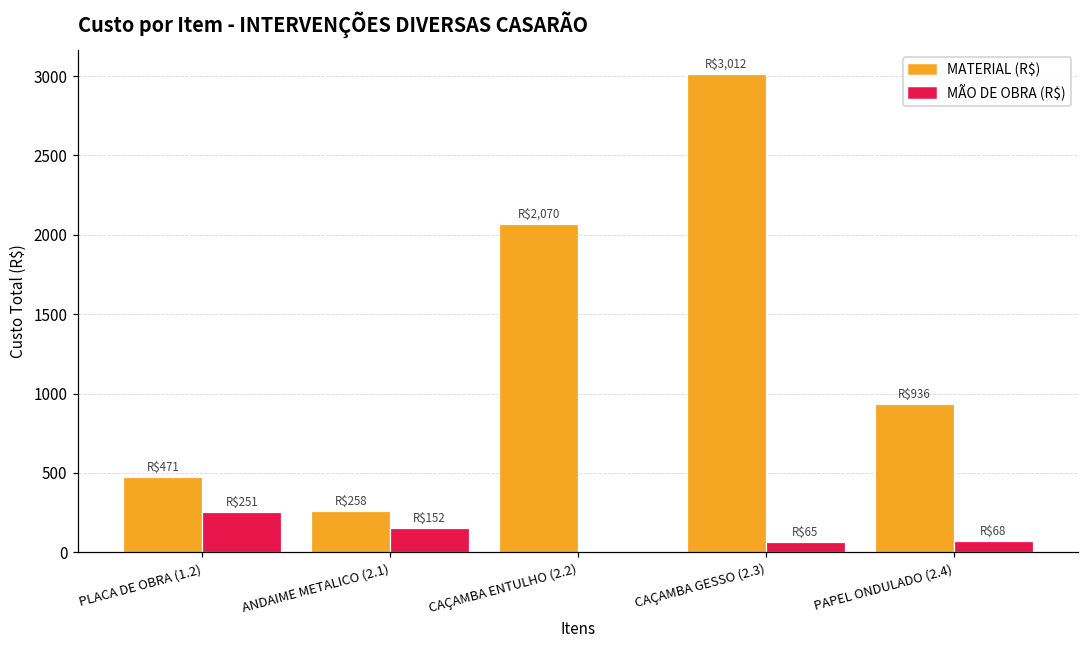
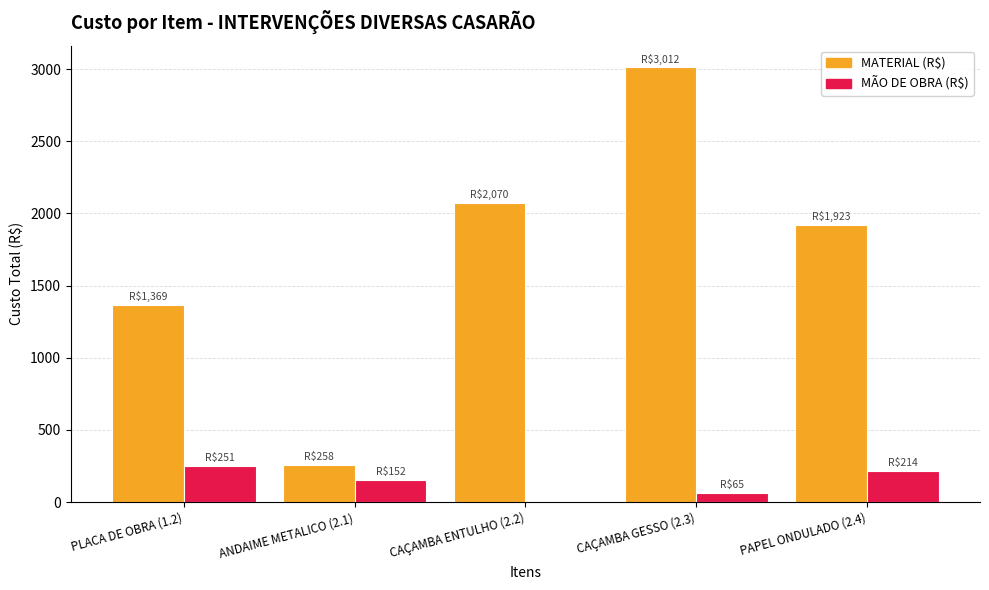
MATERIAL (R$), PLACA DE OBRA (1.2): $471 -> $1,369
MATERIAL (R$), PAPEL ONDULADO (2.4): $936 -> $1,923
MÃO DE OBRA (R$), PAPEL ONDULADO (2.4): $68 -> $214
